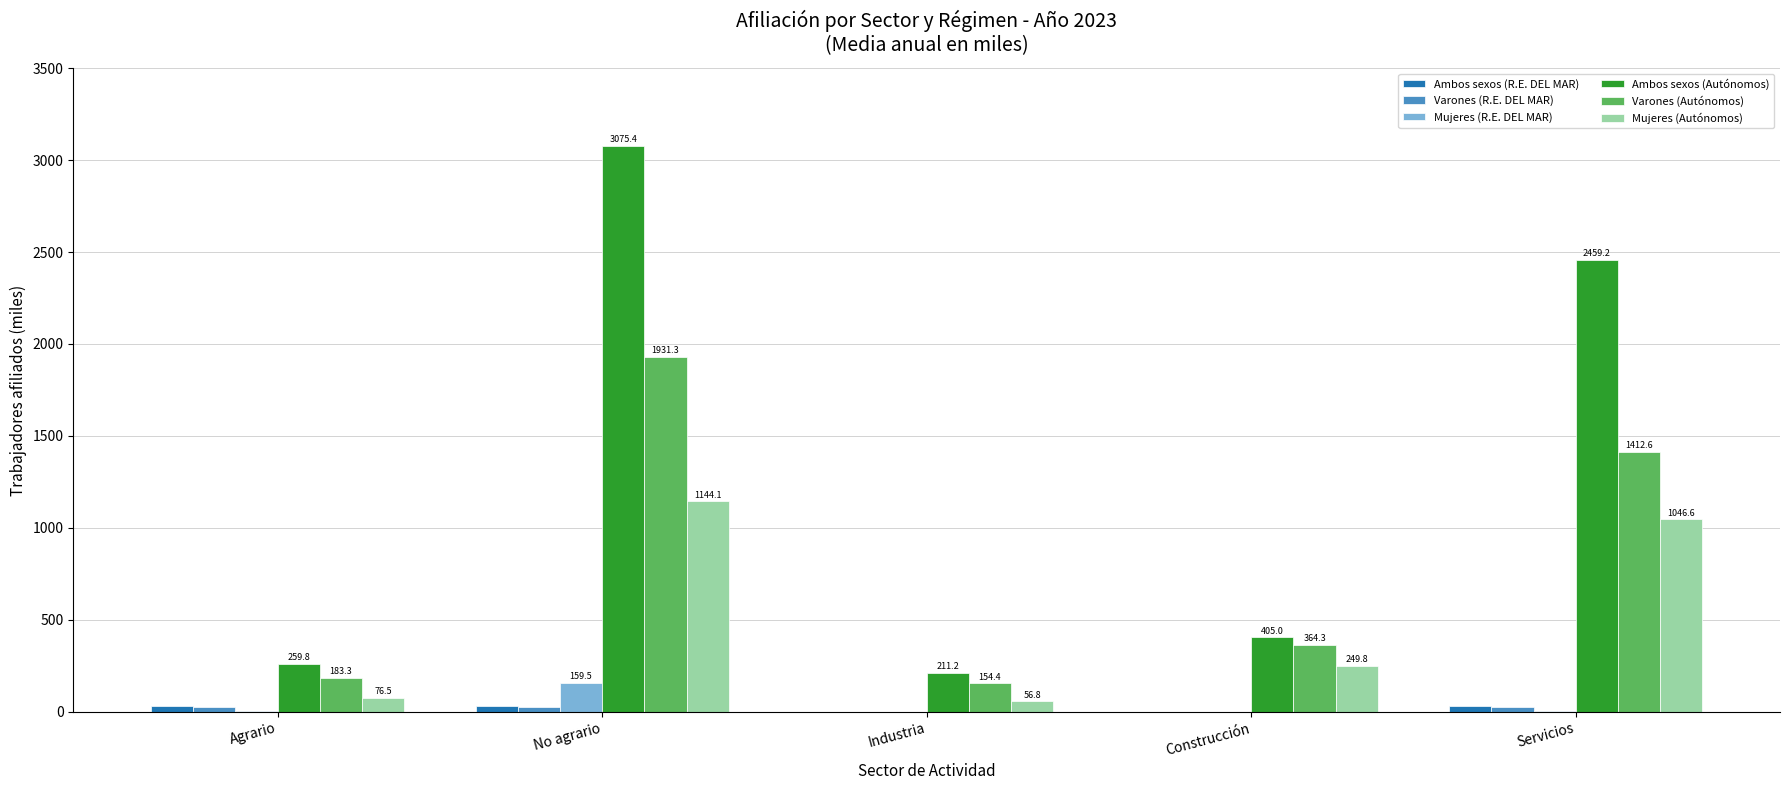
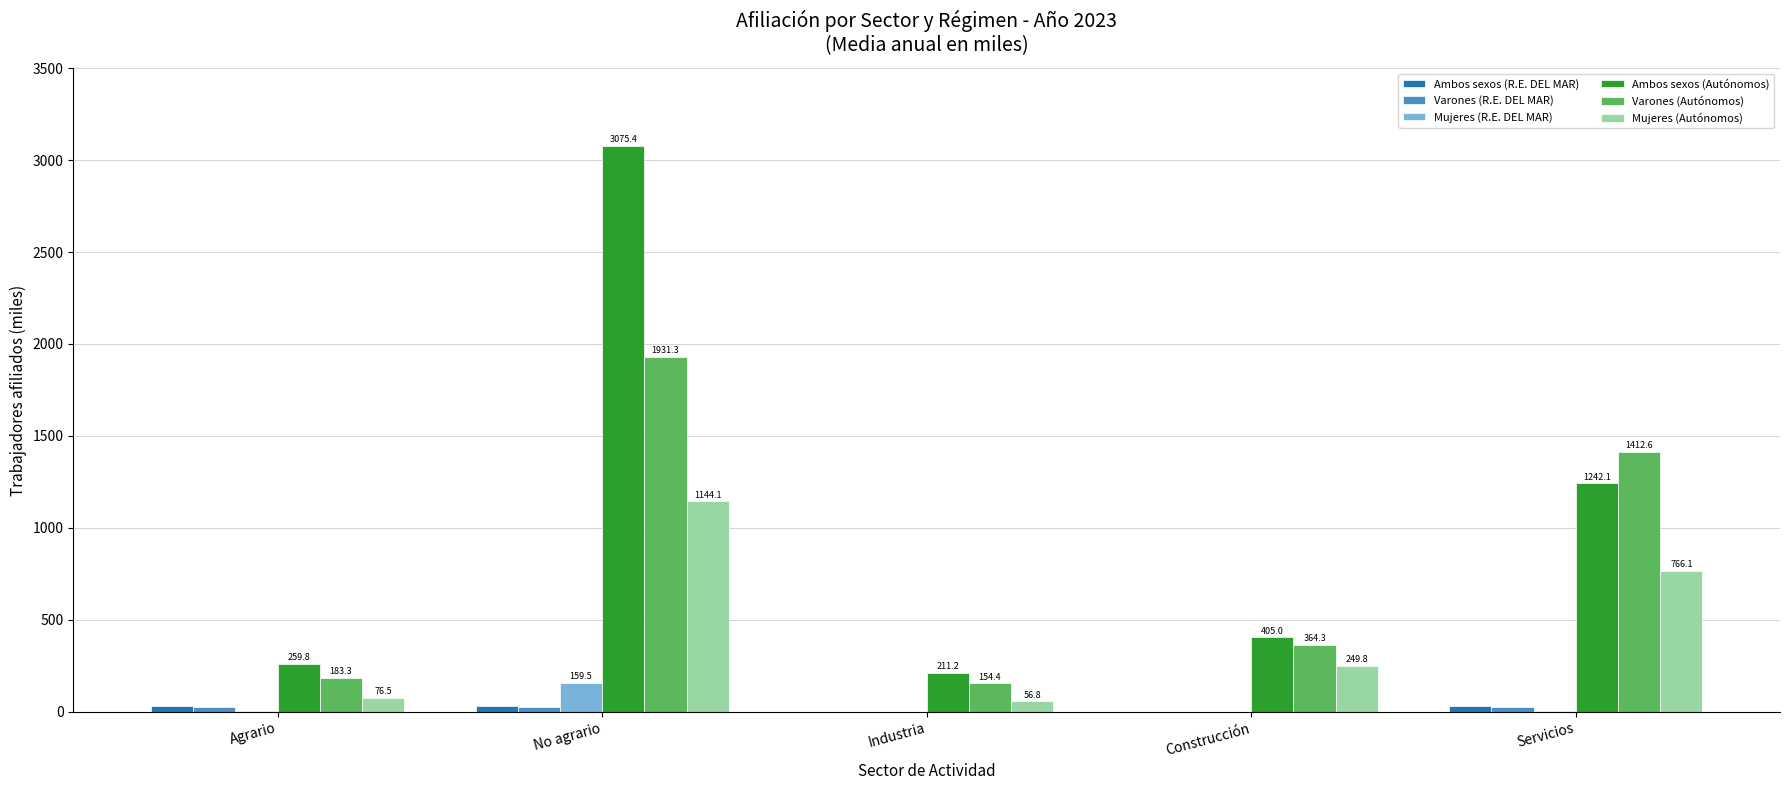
Ambos sexos (Autónomos), Servicios: 2459.2 -> 1242.1
Mujeres (Autónomos), Servicios: 1046.6 -> 766.1
